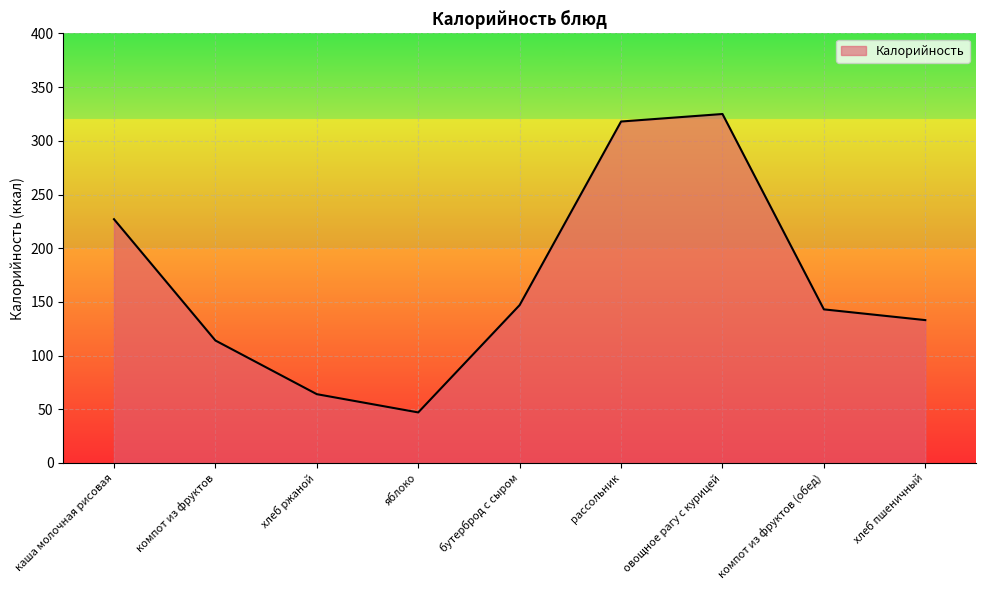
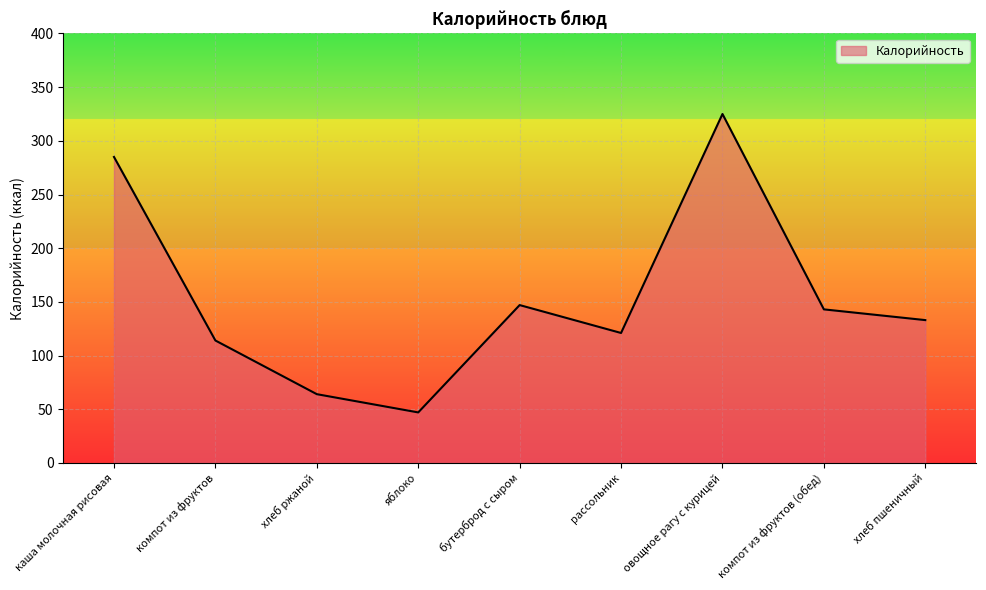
каша молочная рисовая: 227 -> 285
рассольник: 318 -> 121
